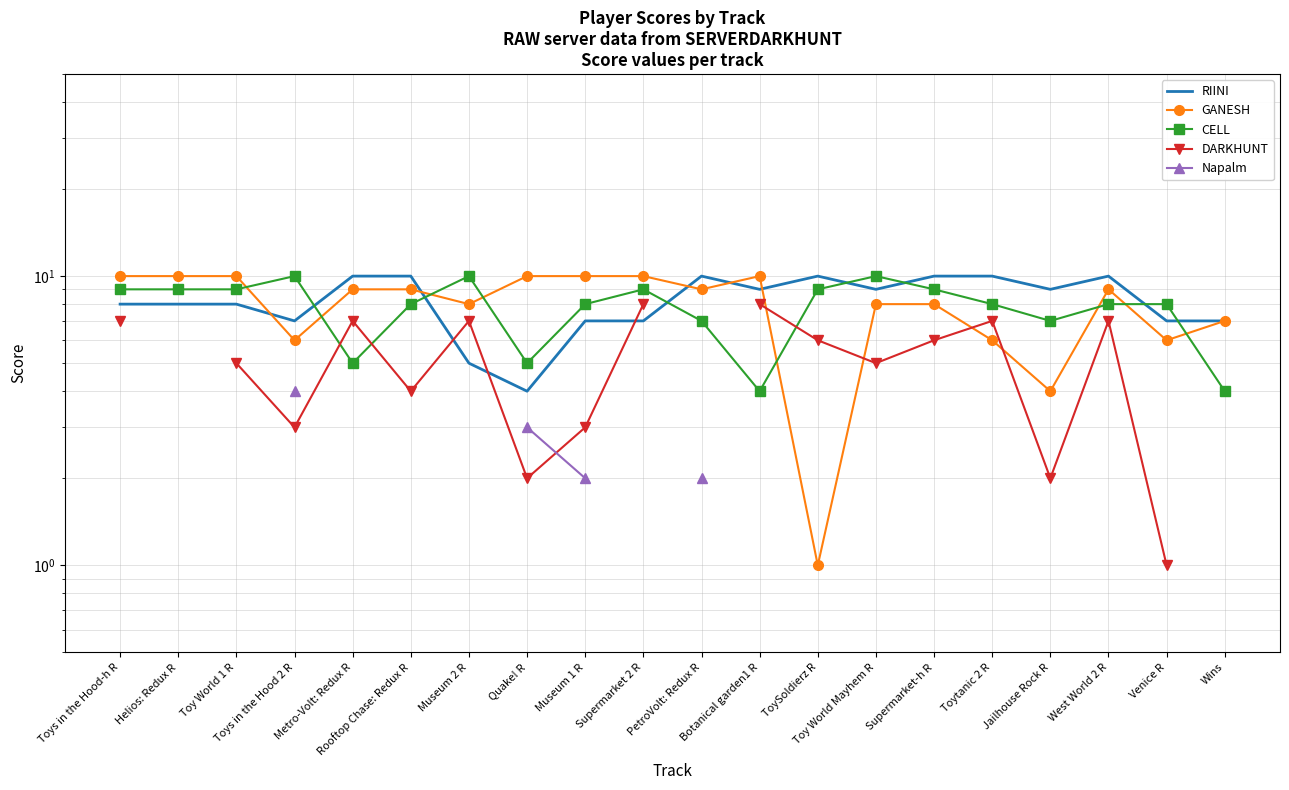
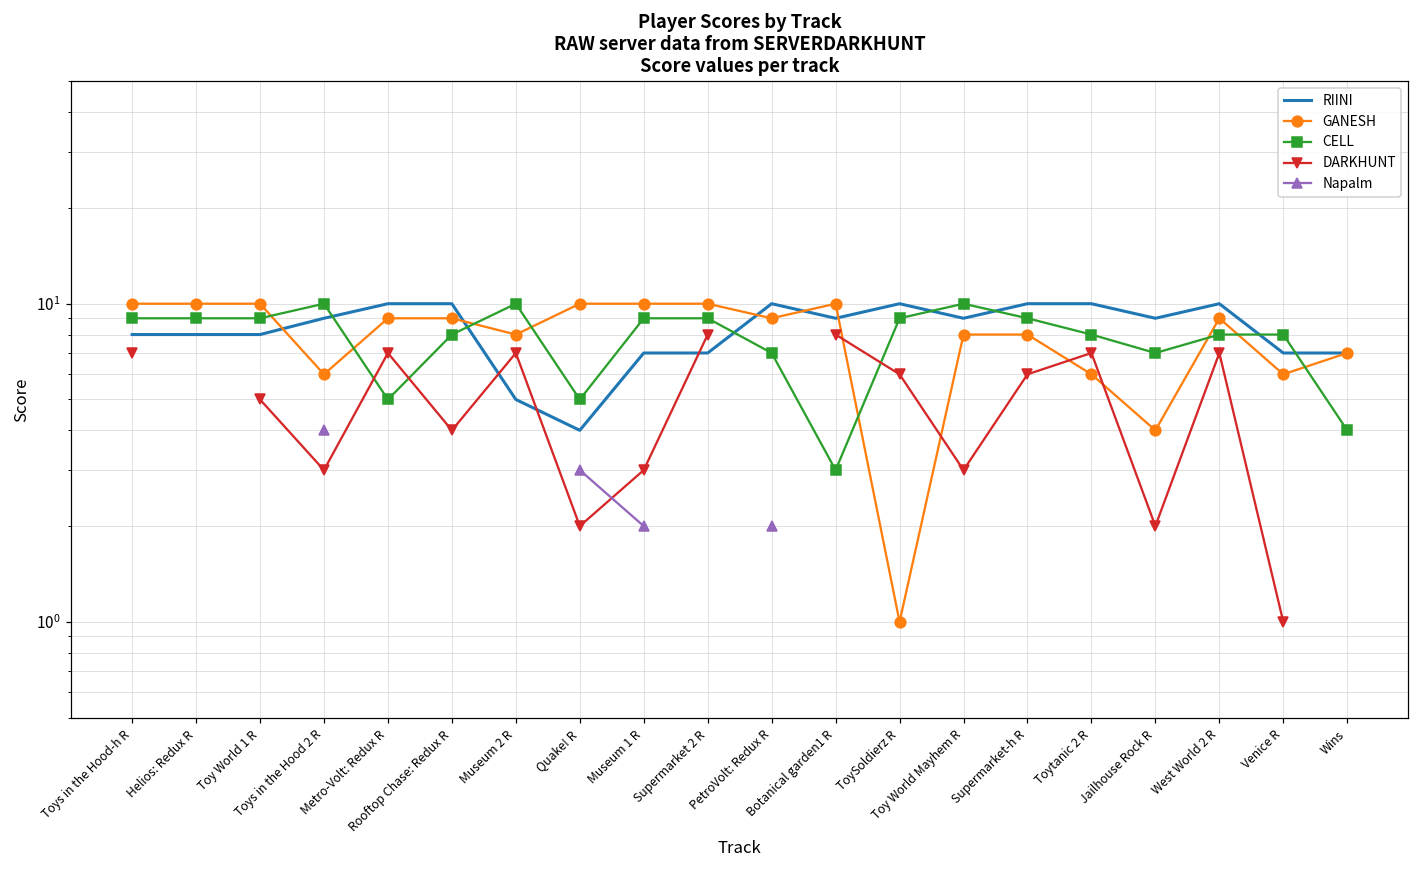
RIINI, Toys in the Hood 2 R: 7 -> 9
CELL, Museum 1 R: 8 -> 9
CELL, Botanical garden1 R: 4 -> 3
DARKHUNT, Toy World Mayhem R: 5 -> 3
